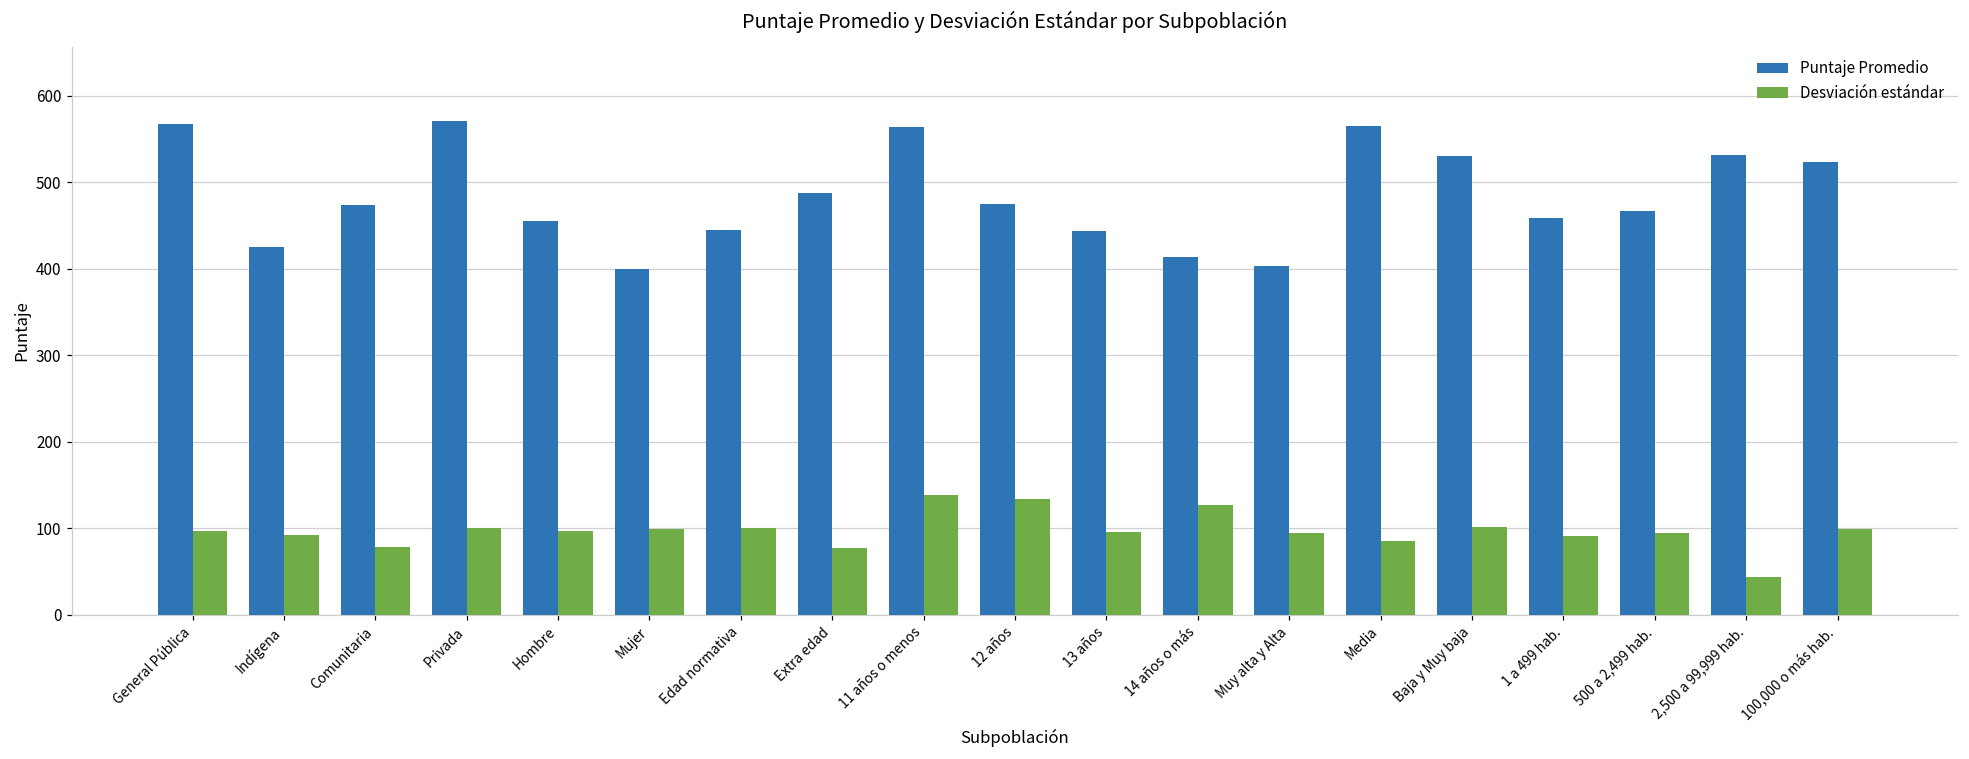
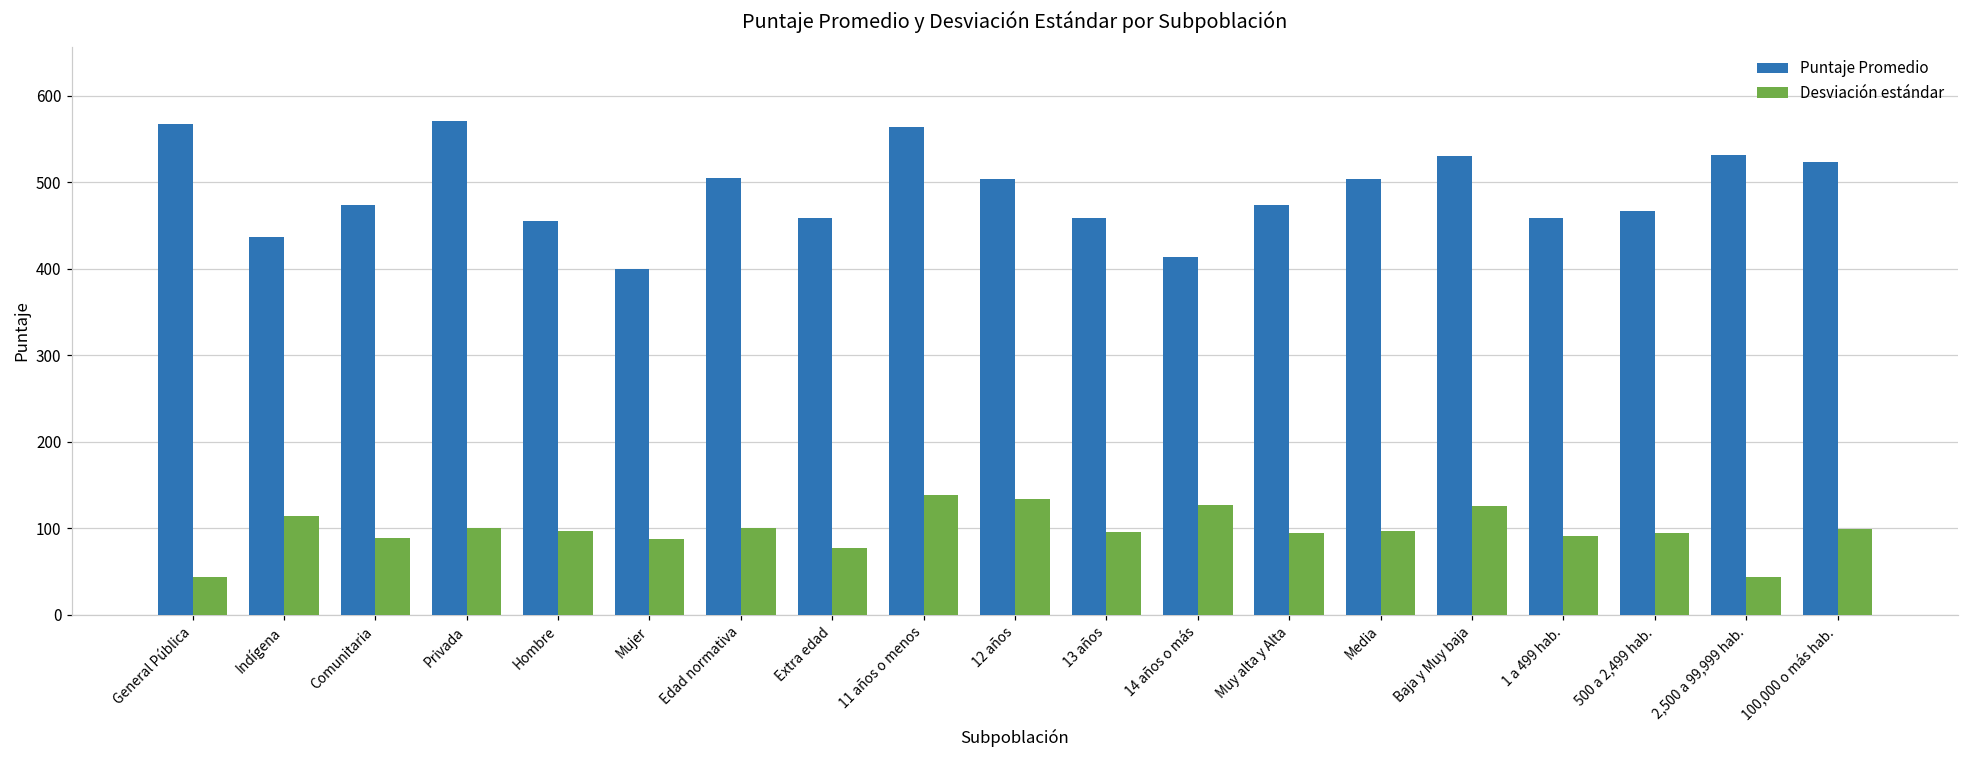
Desviación estándar, General Pública: 100 -> 40
Puntaje Promedio, Indígena: 430 -> 440
Desviación estándar, Indígena: 90 -> 110
Desviación estándar, Comunitaria: 80 -> 90
Desviación estándar, Mujer: 100 -> 90
Puntaje Promedio, Edad normativa: 440 -> 510
Puntaje Promedio, Extra edad: 490 -> 460
Puntaje Promedio, 12 años: 480 -> 500
Puntaje Promedio, 13 años: 440 -> 460
Puntaje Promedio, Muy alta y Alta: 400 -> 470
Puntaje Promedio, Media: 570 -> 500
Desviación estándar, Media: 90 -> 100
Desviación estándar, Baja y Muy baja: 100 -> 130
